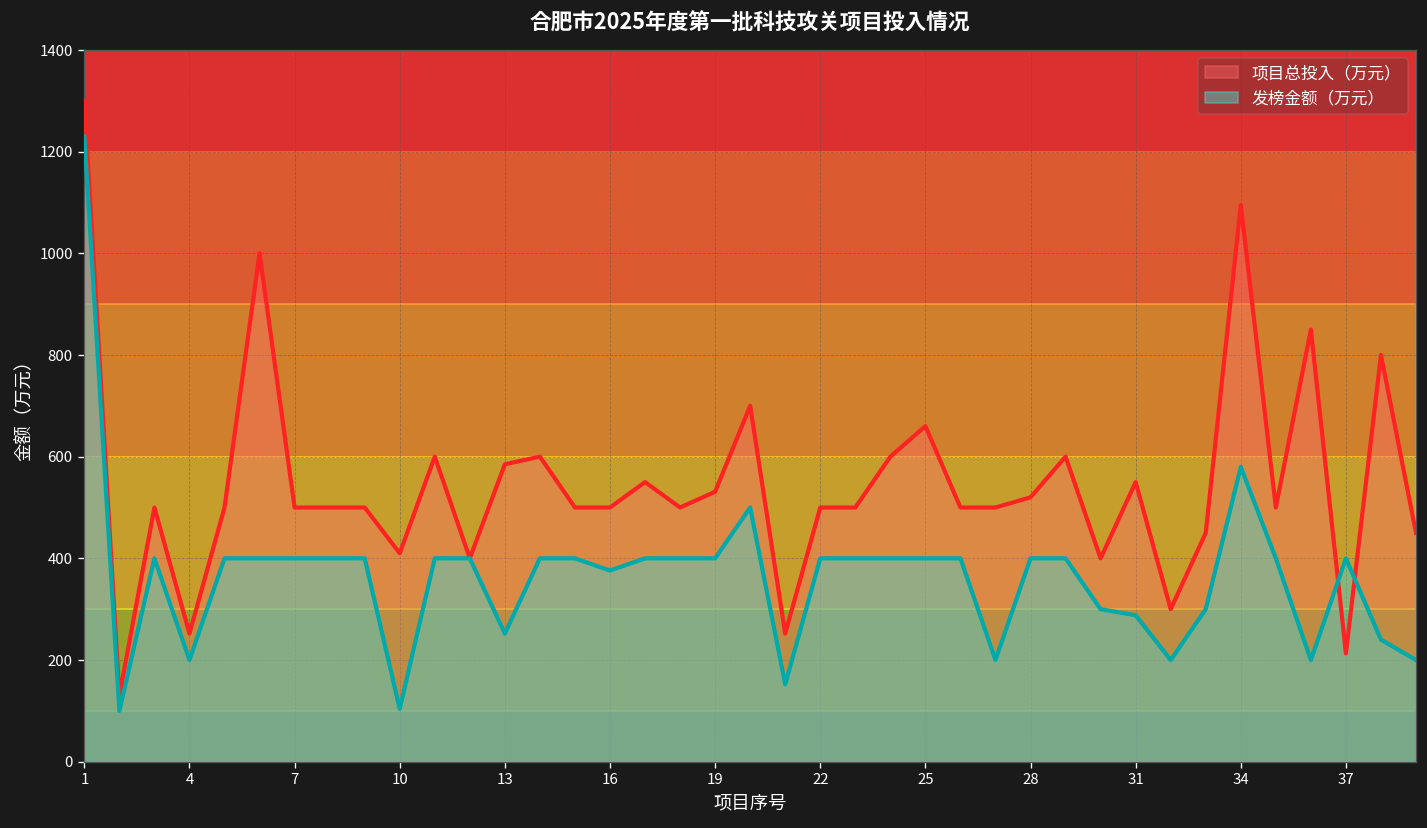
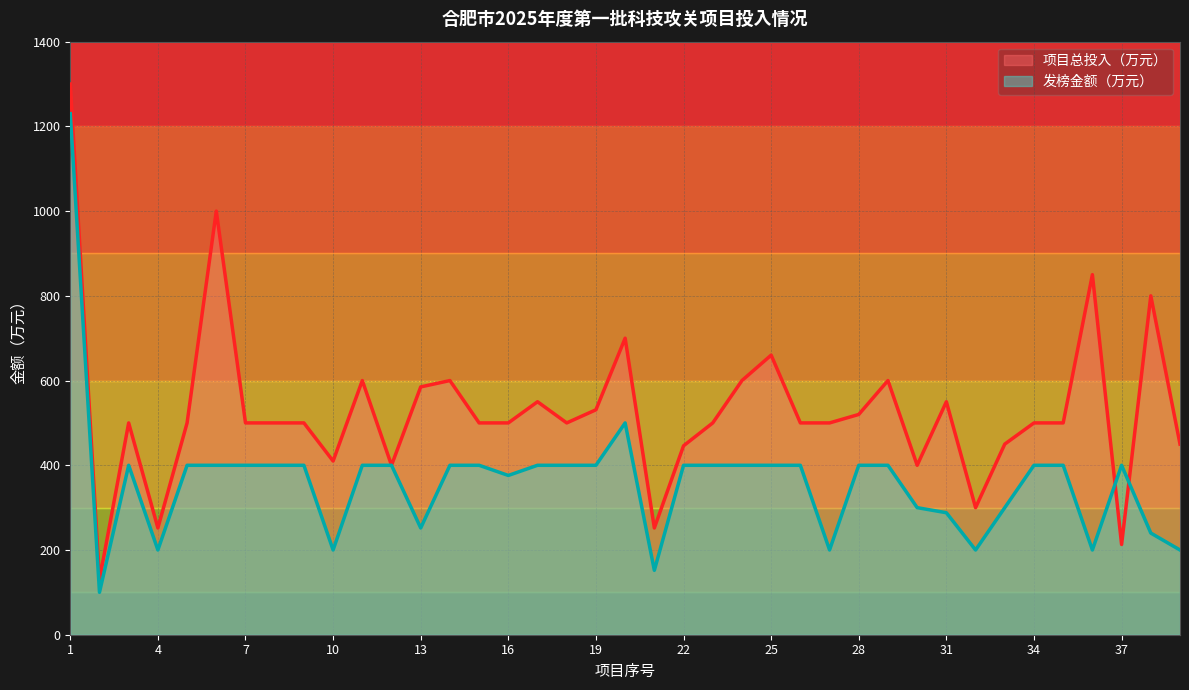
发榜金额（万元）, 10: 100 -> 200
项目总投入（万元）, 22: 500 -> 450
项目总投入（万元）, 34: 1100 -> 500
发榜金额（万元）, 34: 580 -> 400
